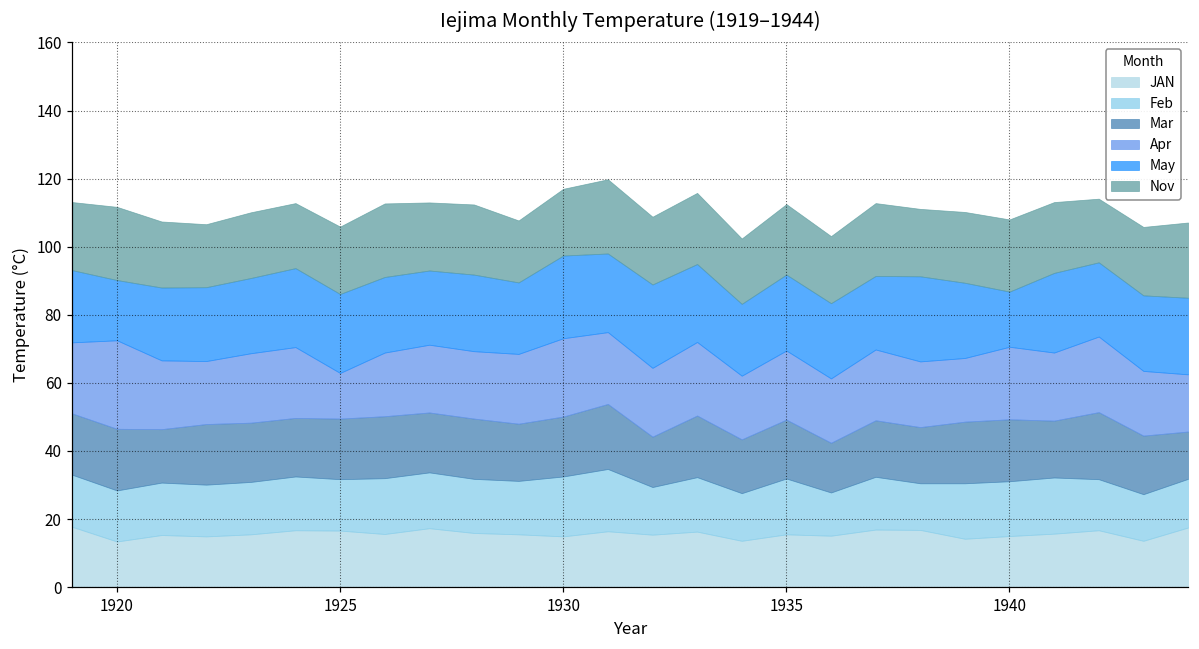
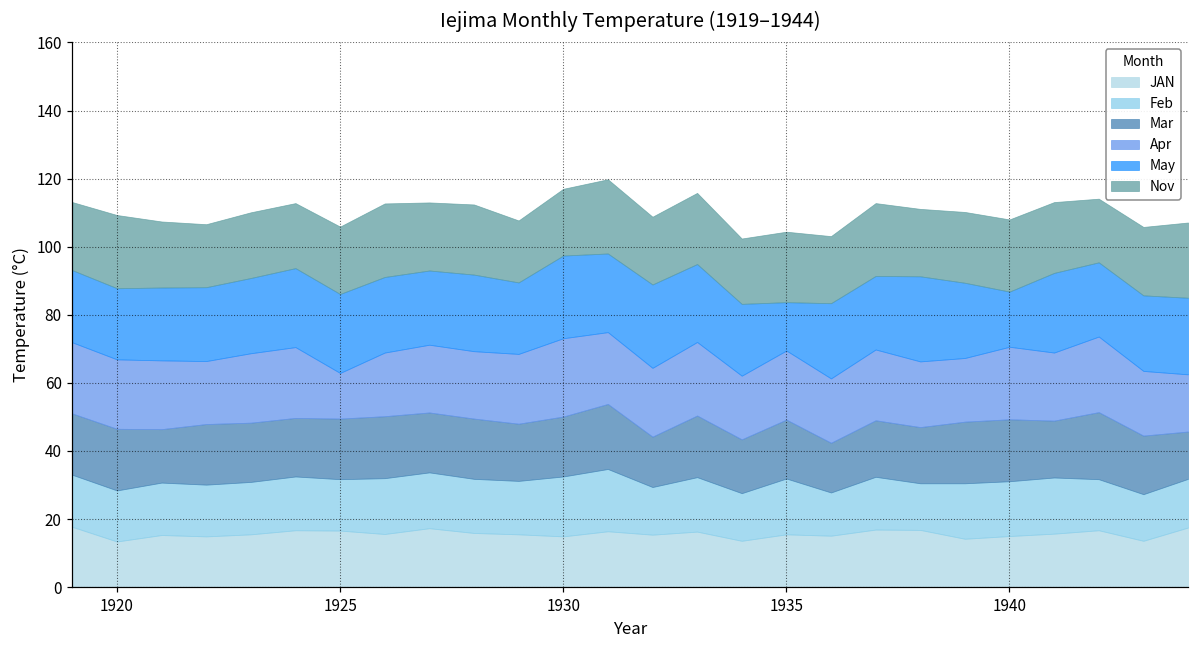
Apr, 1920: 26 -> 20
May, 1920: 18 -> 21
May, 1935: 22 -> 14
